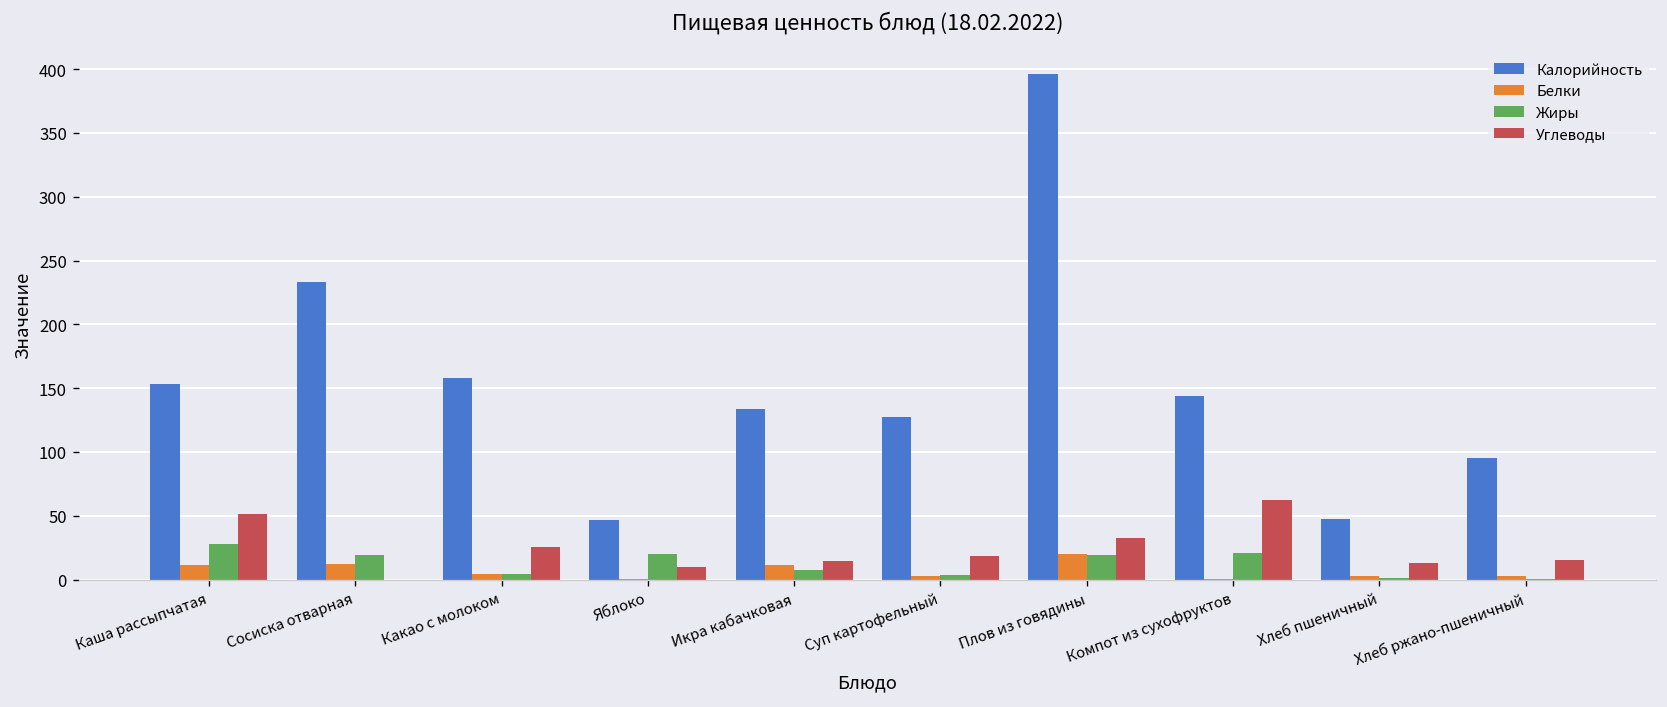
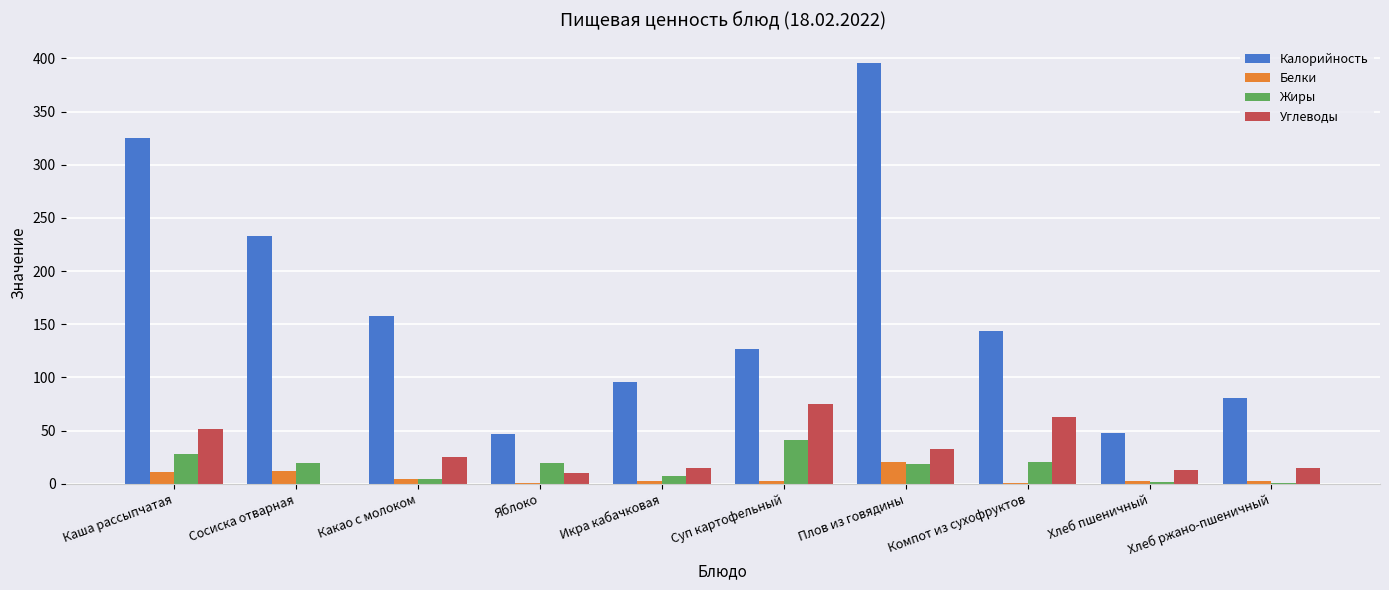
Калорийность, Каша рассыпчатая: 153 -> 325
Калорийность, Икра кабачковая: 134 -> 96
Белки, Икра кабачковая: 11 -> 3
Жиры, Суп картофельный: 3 -> 42
Углеводы, Суп картофельный: 18 -> 75
Калорийность, Хлеб ржано-пшеничный: 95 -> 80
